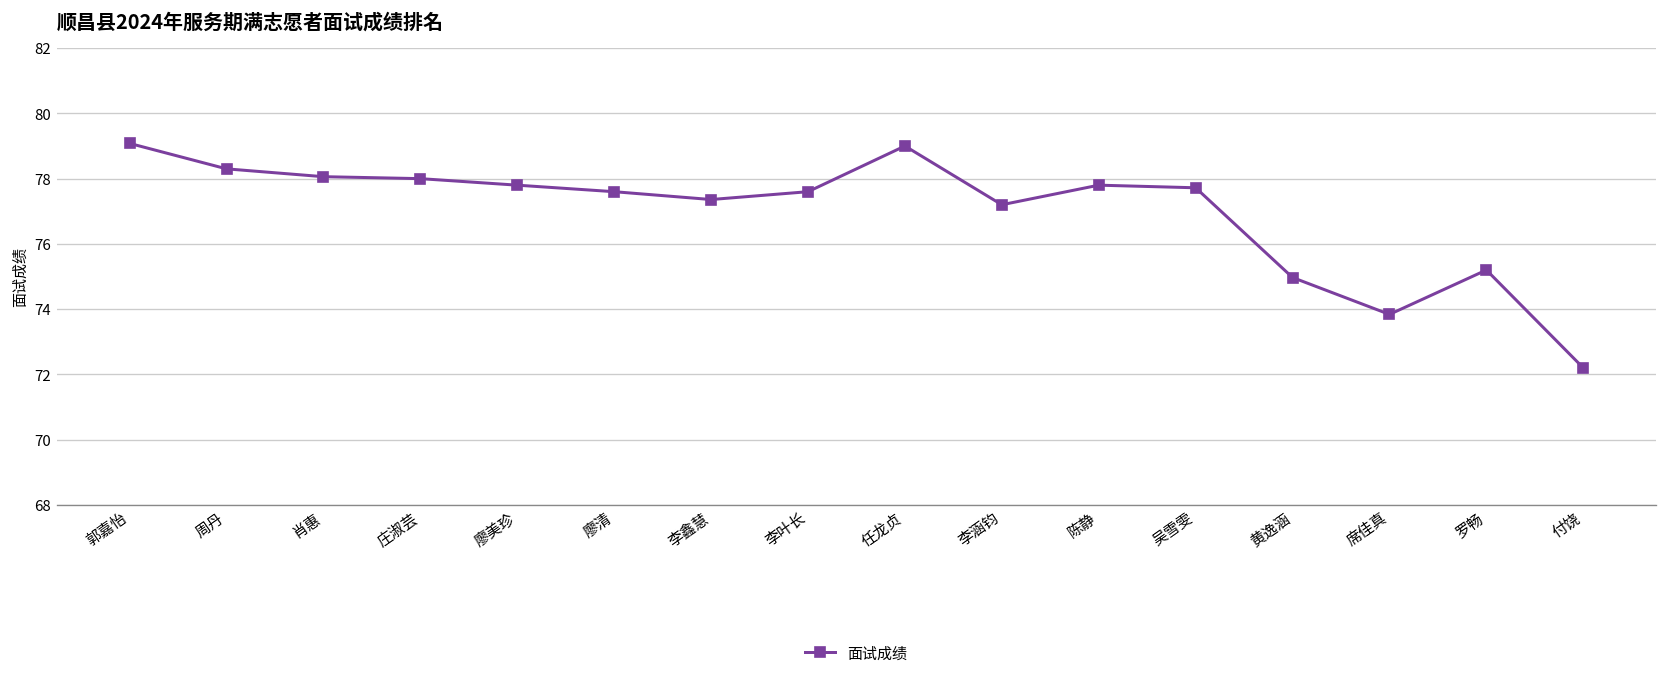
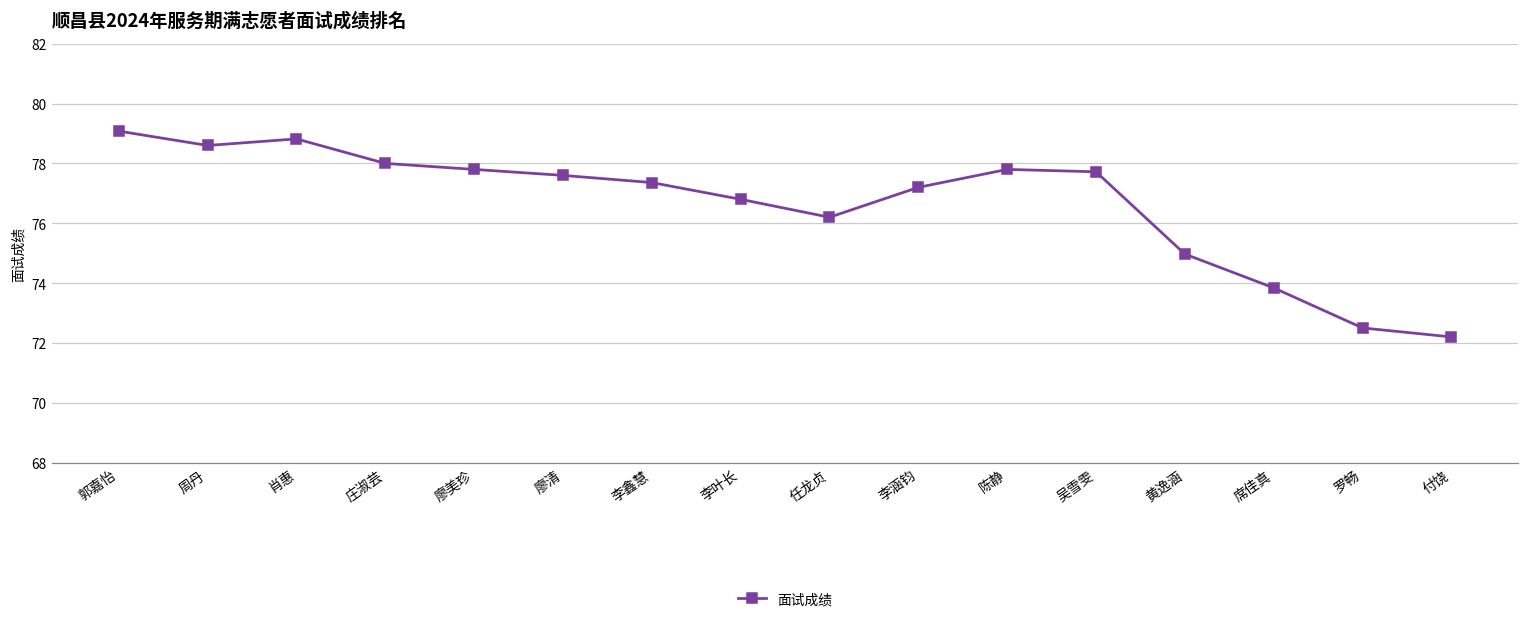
周丹: 78.3 -> 78.6
肖惠: 78.1 -> 78.8
李叶长: 77.6 -> 76.8
任龙贞: 79.0 -> 76.2
罗畅: 75.2 -> 72.5
